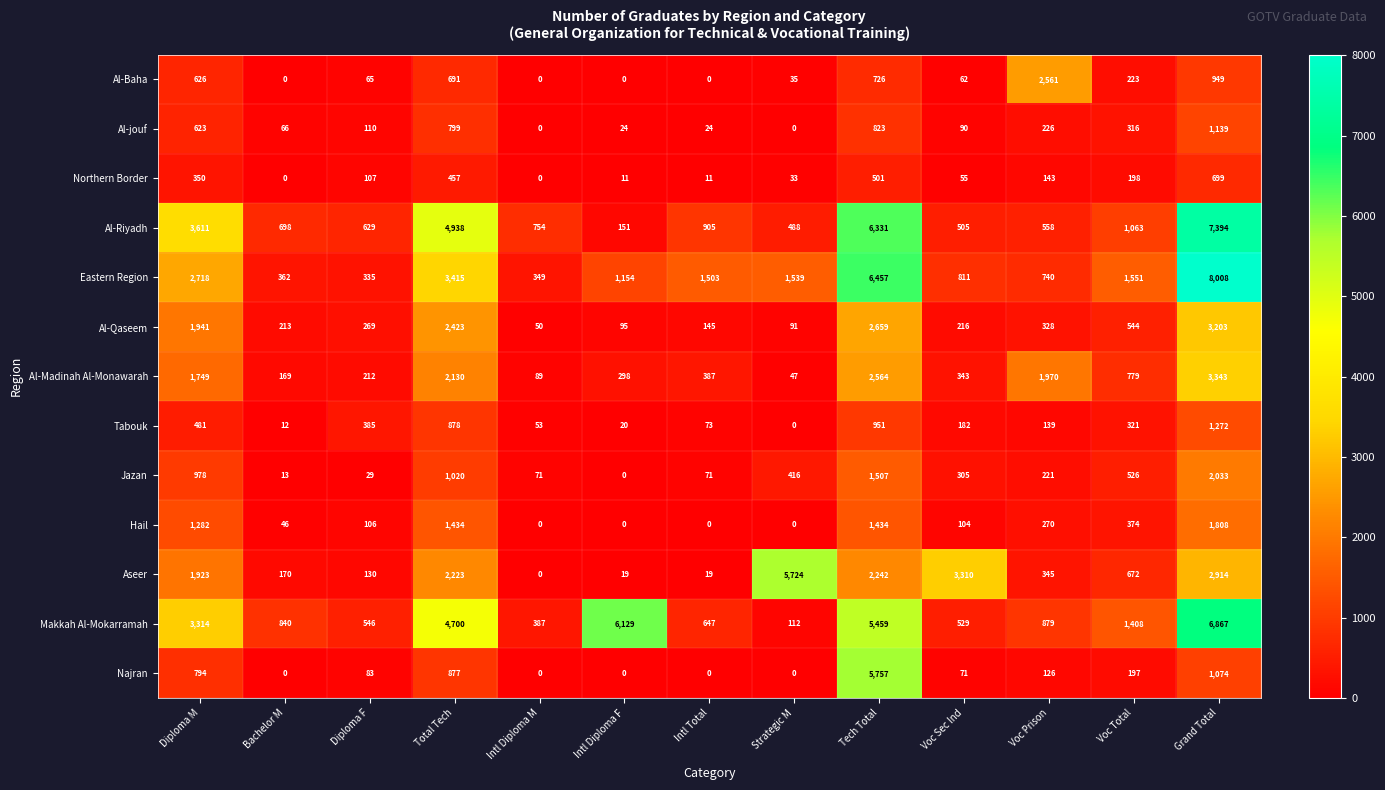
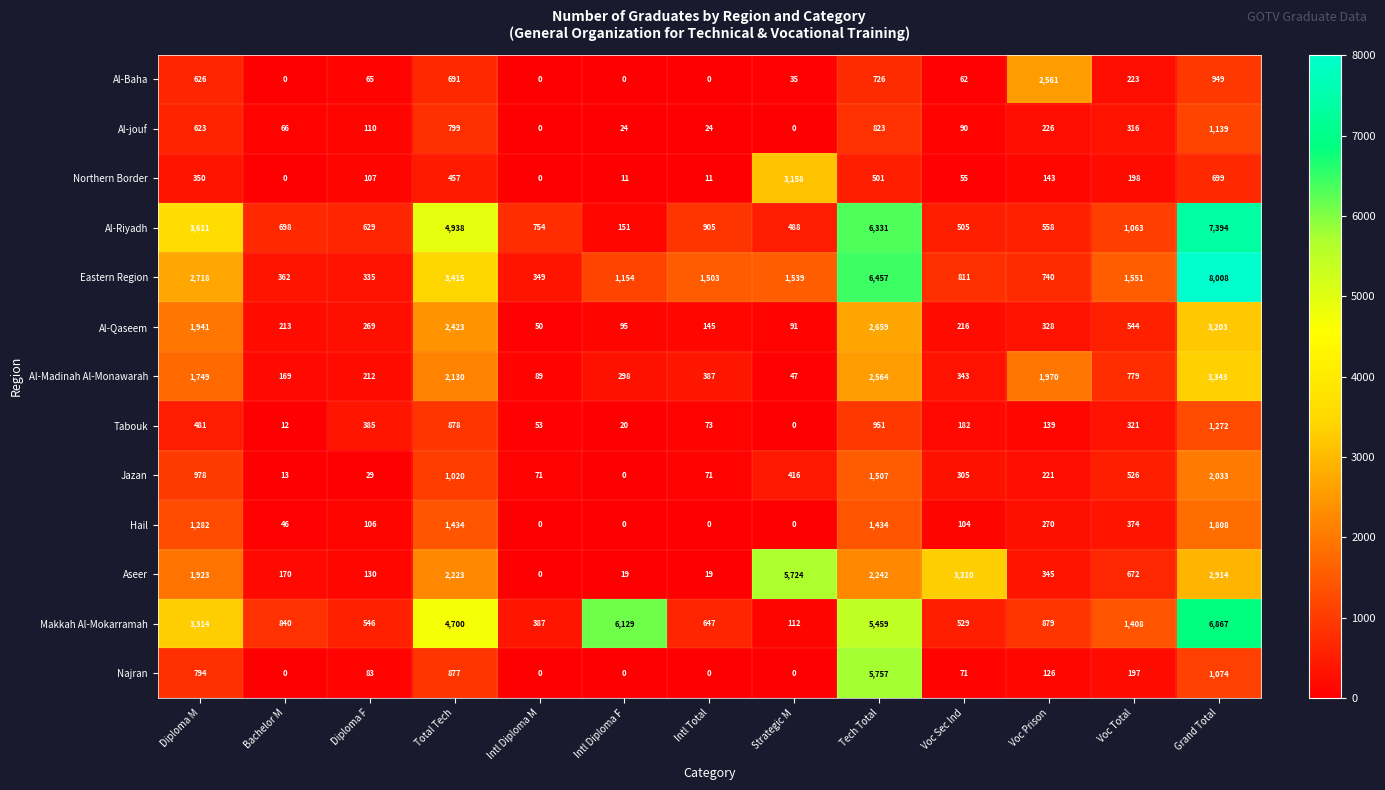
Northern Border, Strategic M: 33 -> 3,158
